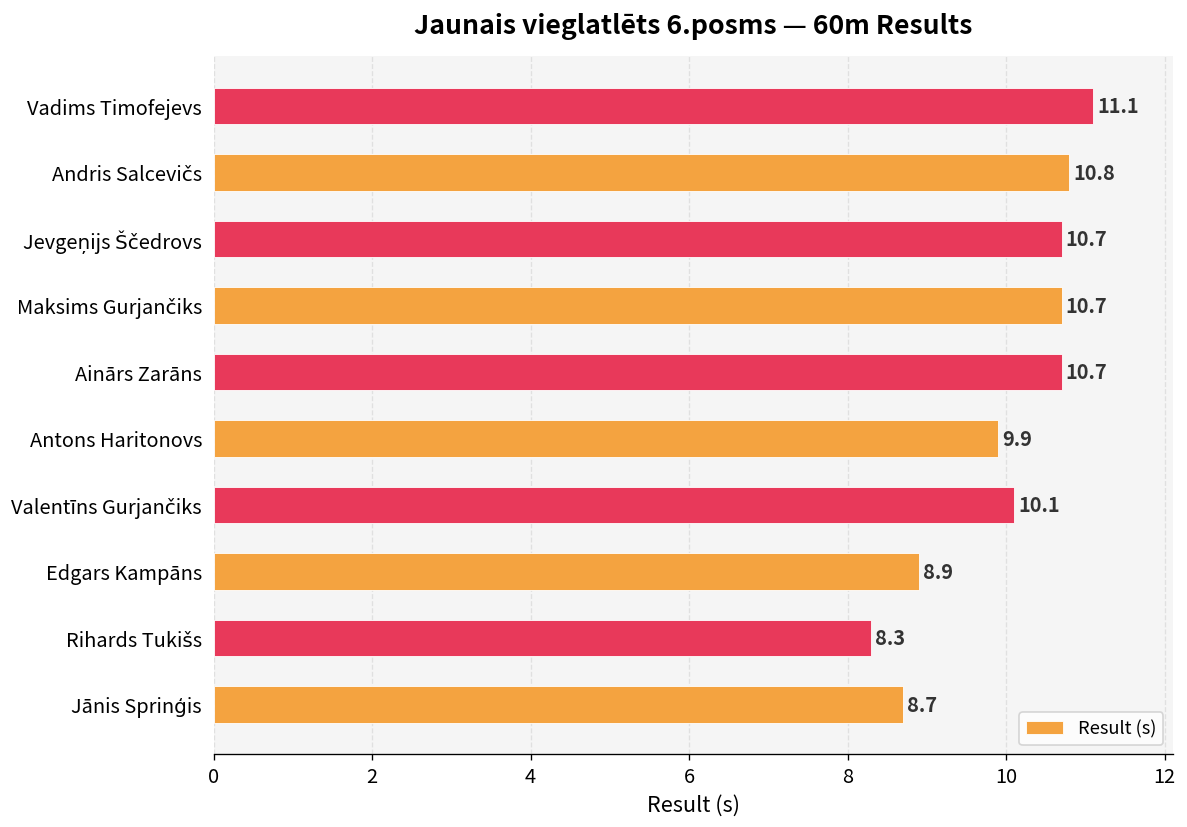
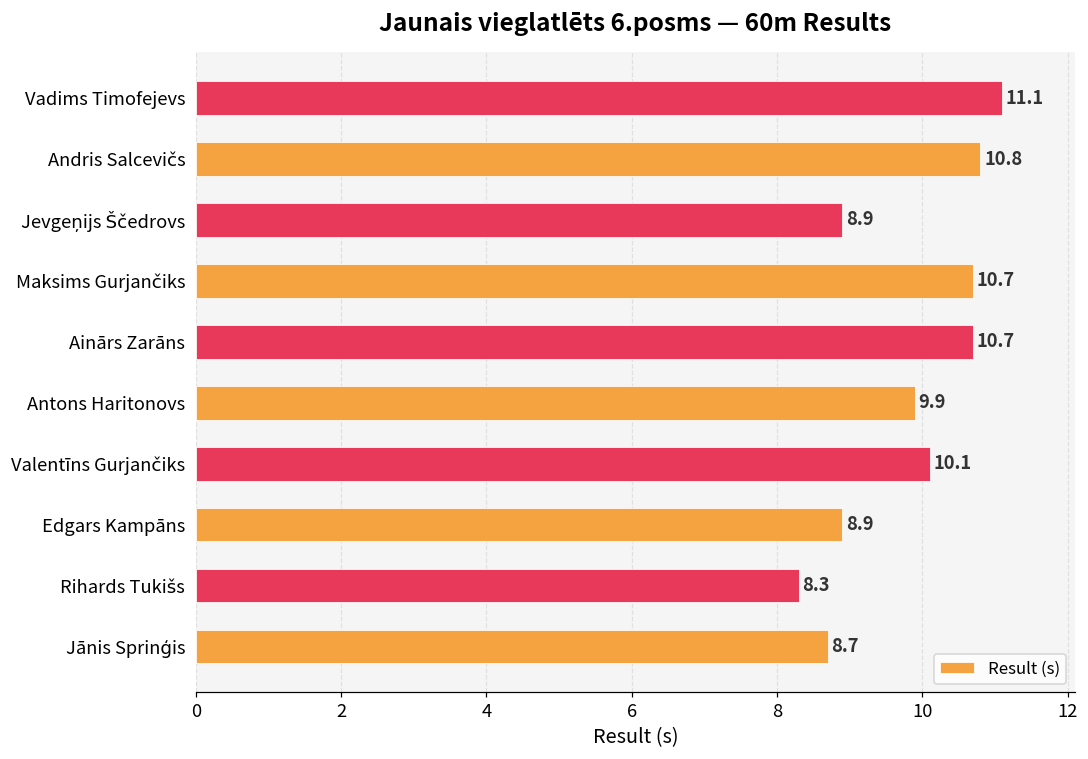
Jevgeņijs Ščedrovs: 10.7 -> 8.9
